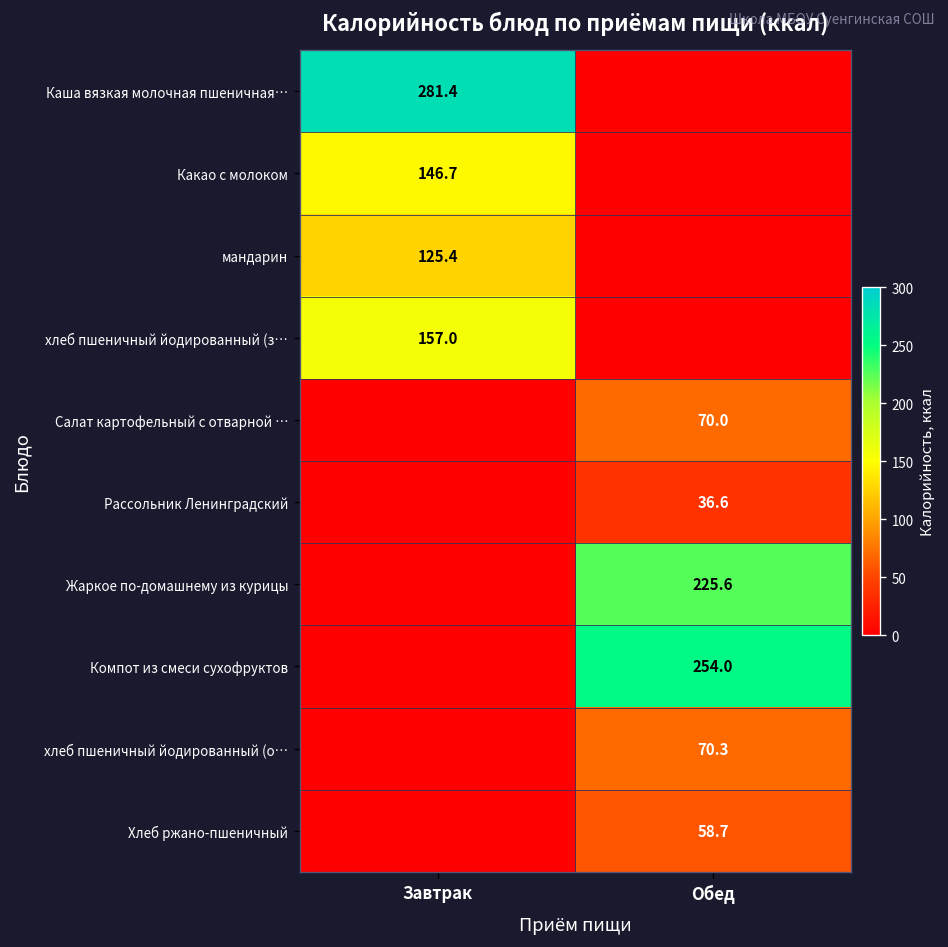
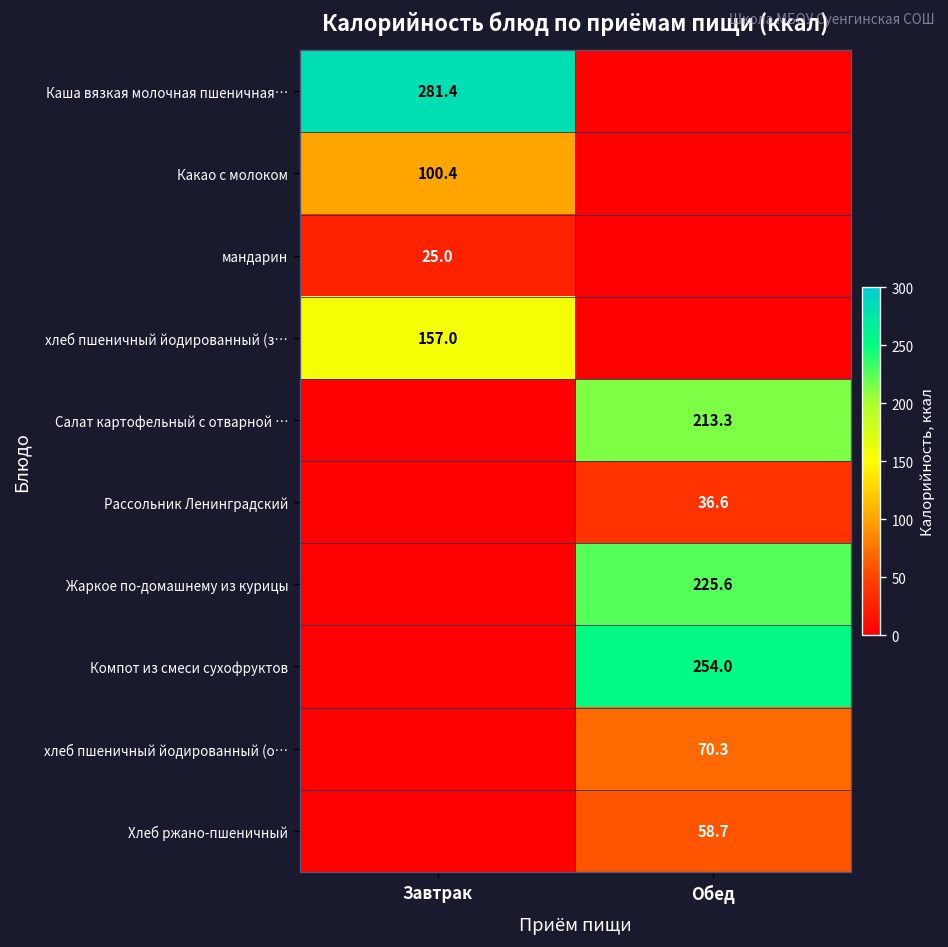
Какао с молоком, Завтрак: 146.7 -> 100.4
мандарин, Завтрак: 125.4 -> 25.0
Салат картофельный с отварной …, Обед: 70.0 -> 213.3
